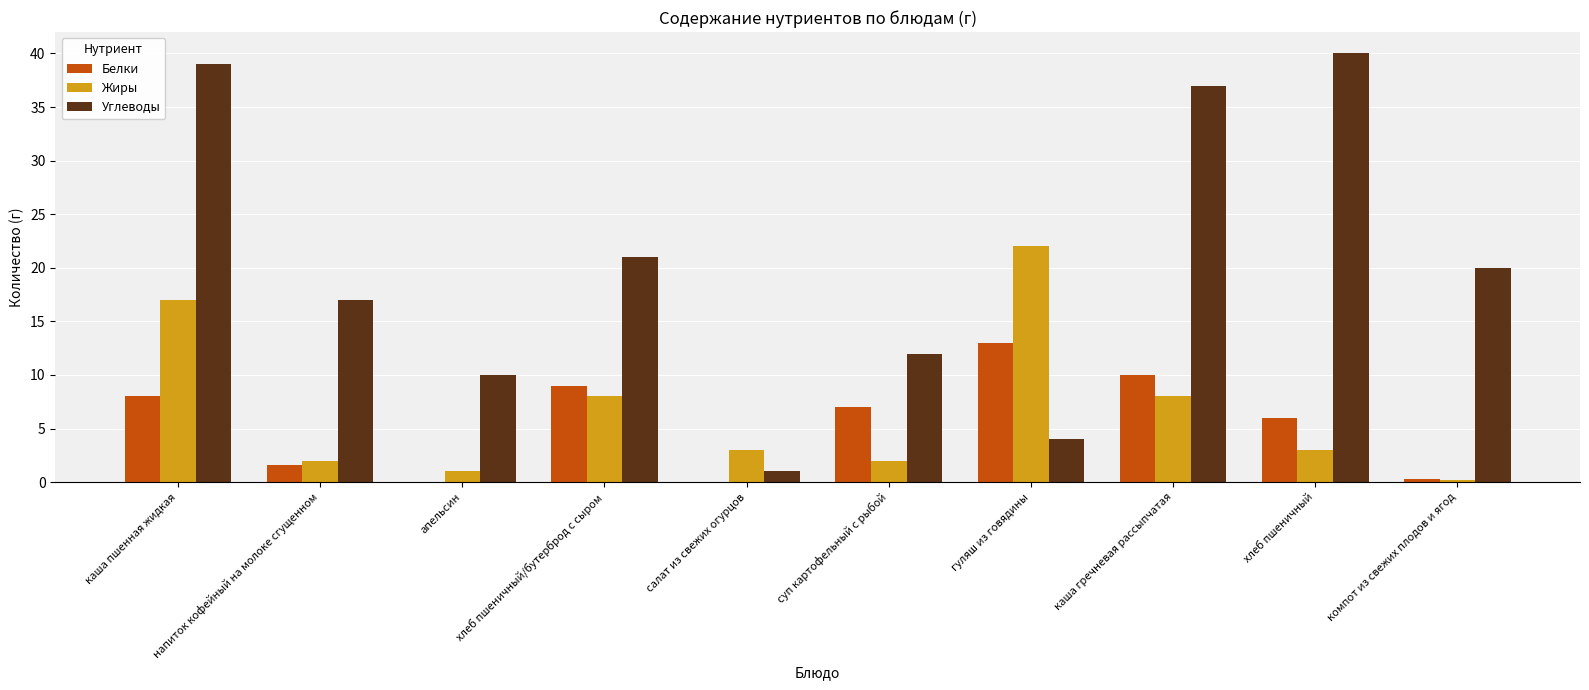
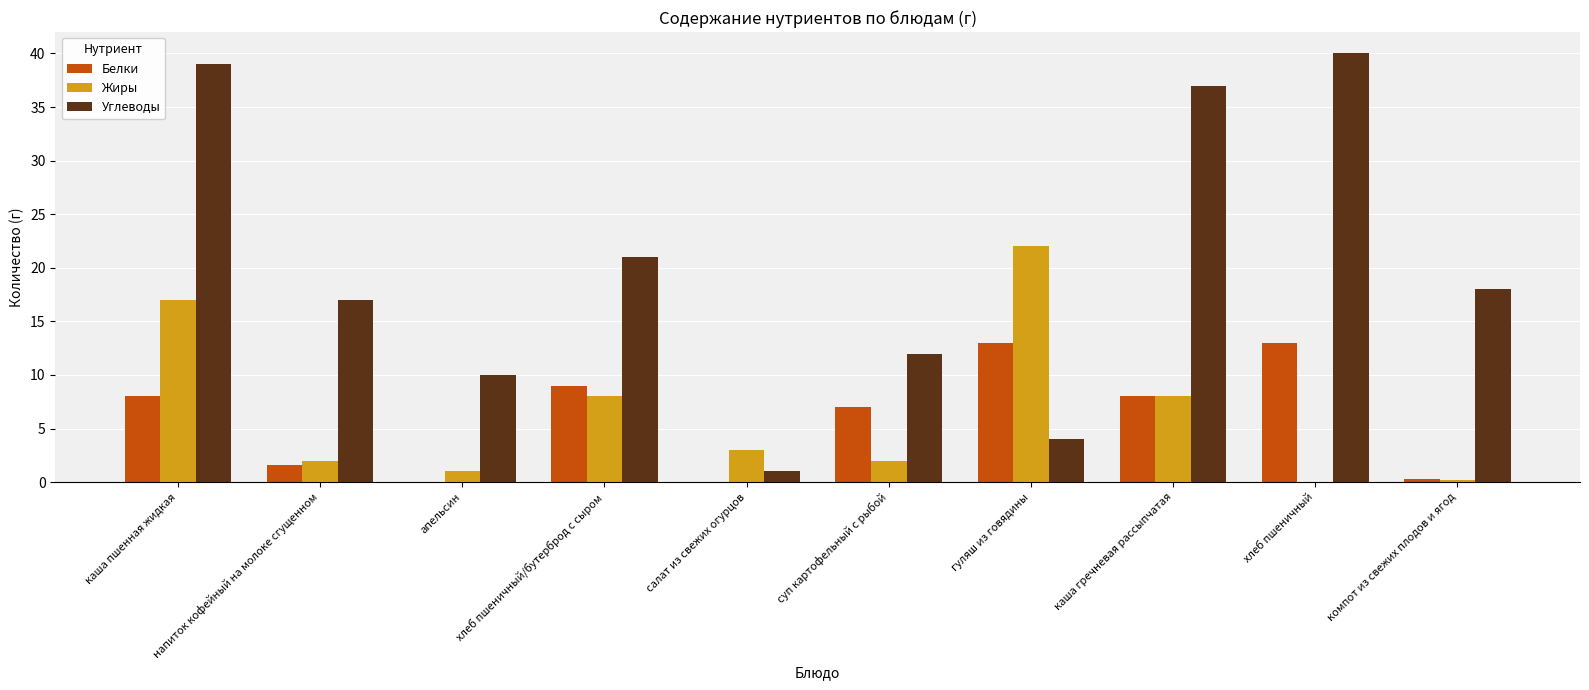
Белки, каша гречневая рассыпчатая: 10 -> 8
Белки, хлеб пшеничный: 6 -> 13
Жиры, хлеб пшеничный: 3 -> 0
Углеводы, компот из свежих плодов и ягод: 20 -> 18
